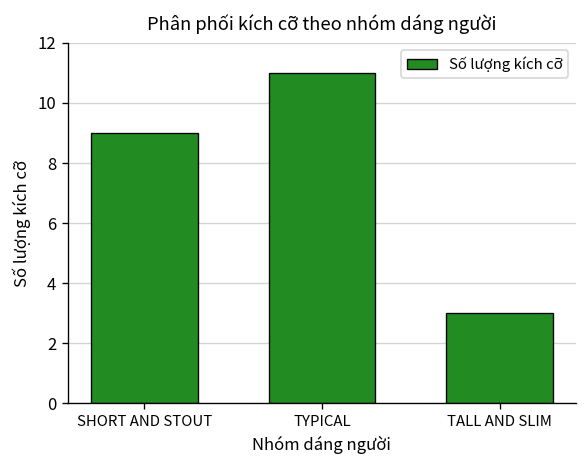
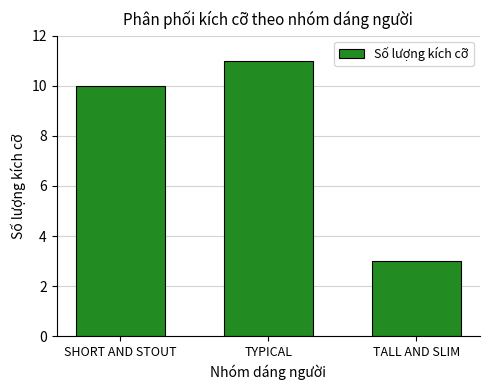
SHORT AND STOUT: 9 -> 10
